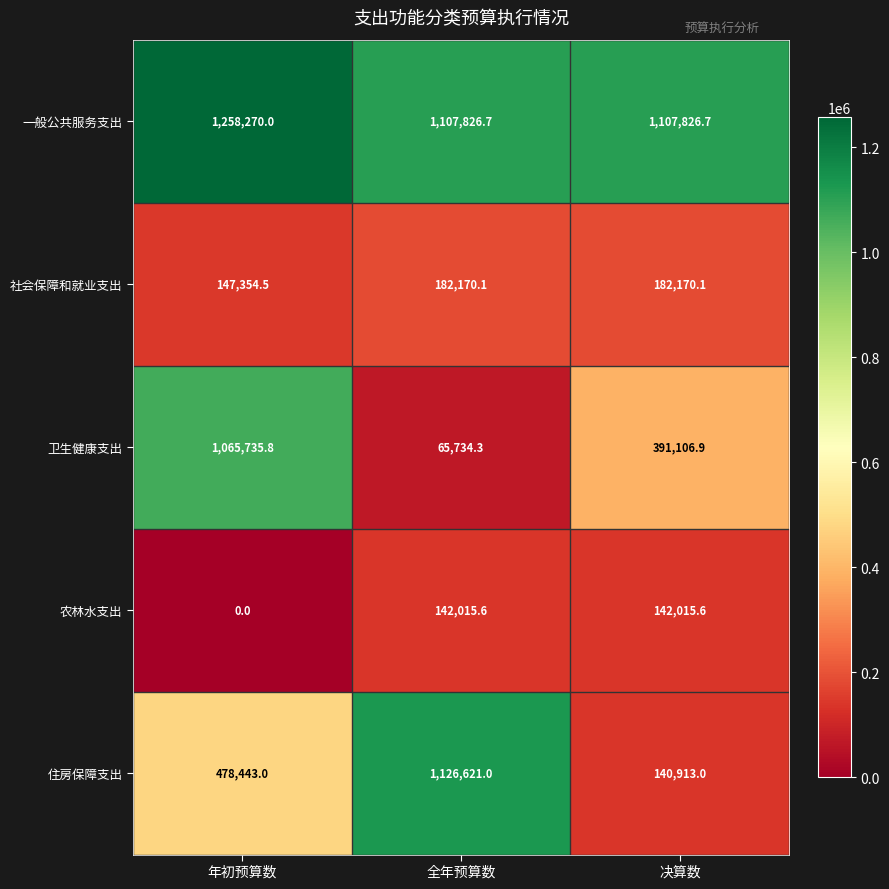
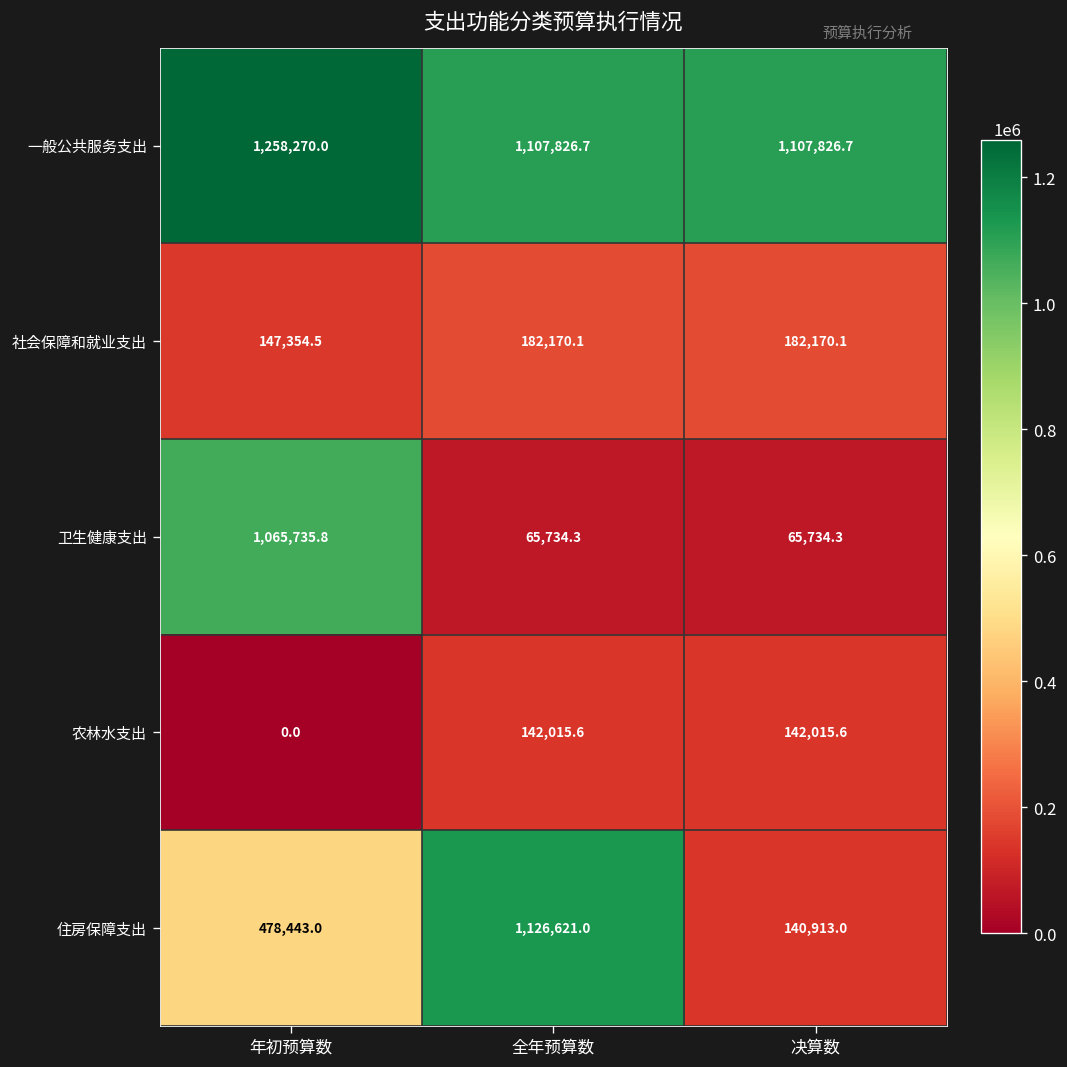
卫生健康支出, 决算数: 391,106.9 -> 65,734.3
